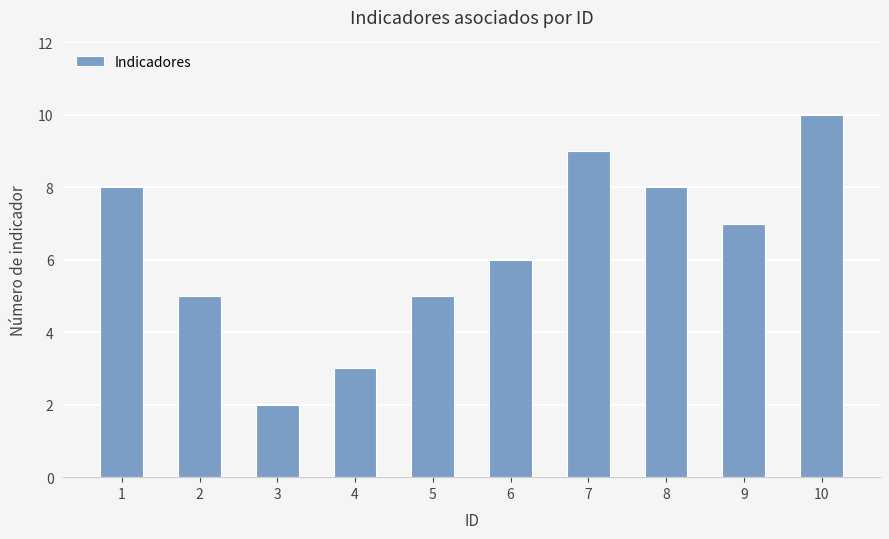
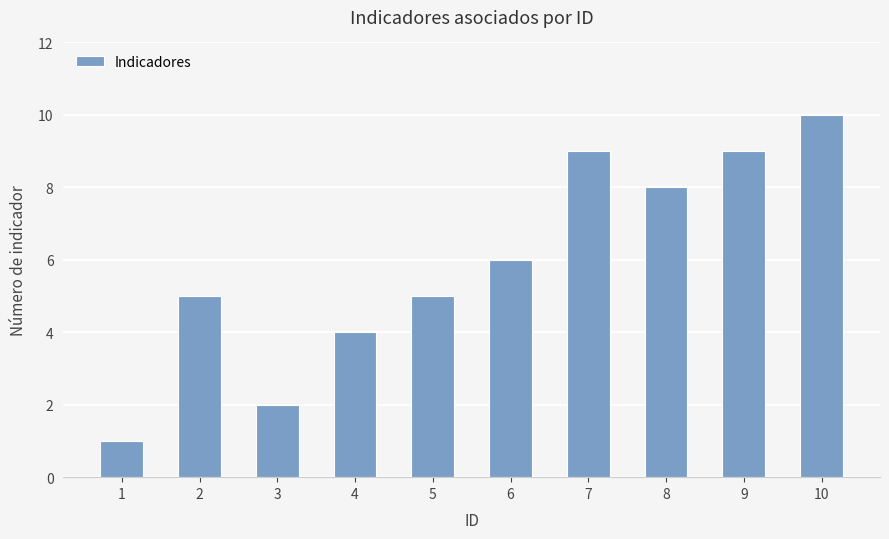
1: 8 -> 1
4: 3 -> 4
9: 7 -> 9
